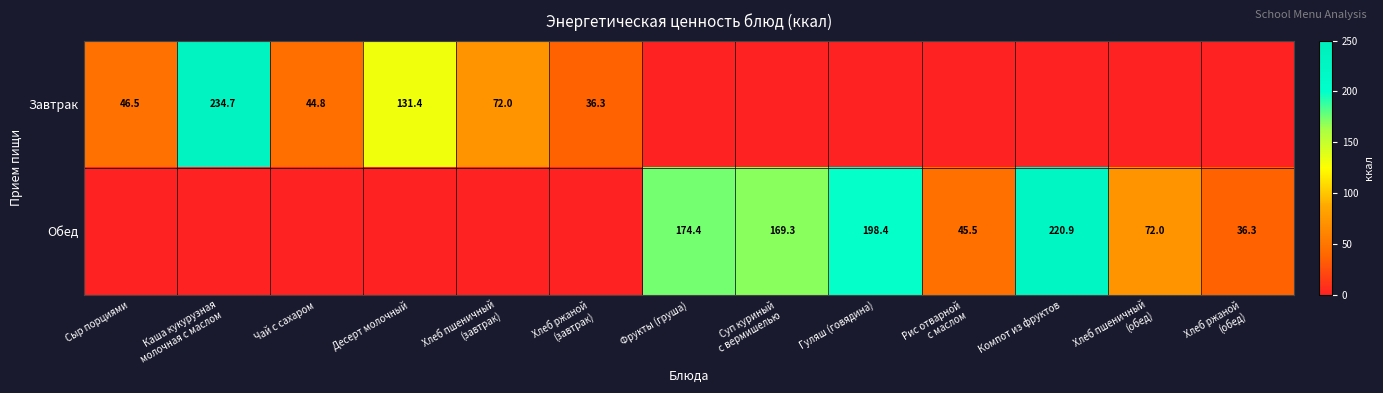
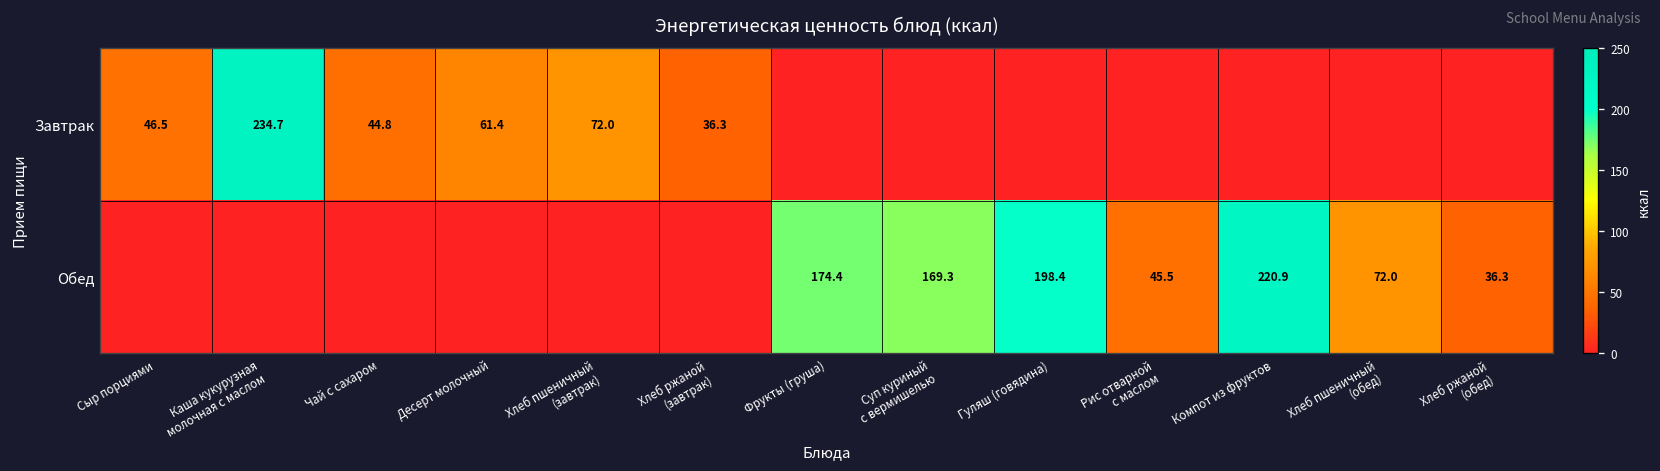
Завтрак, Десерт молочный: 131.4 -> 61.4
